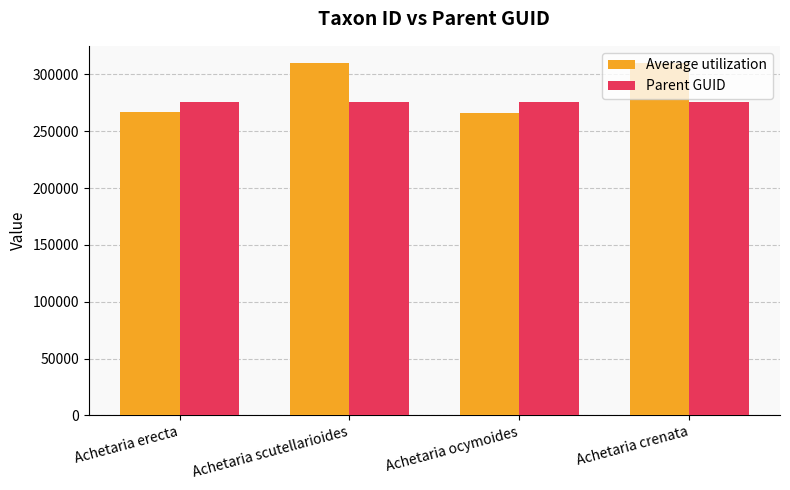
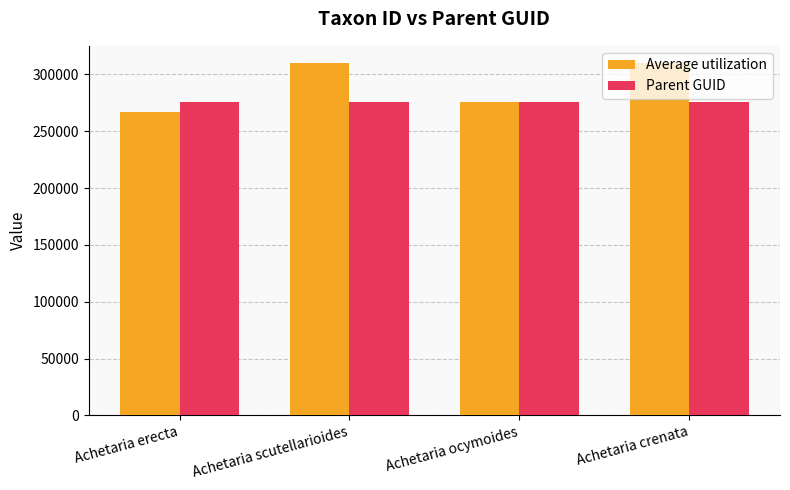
Average utilization, Achetaria ocymoides: 266000 -> 276000
